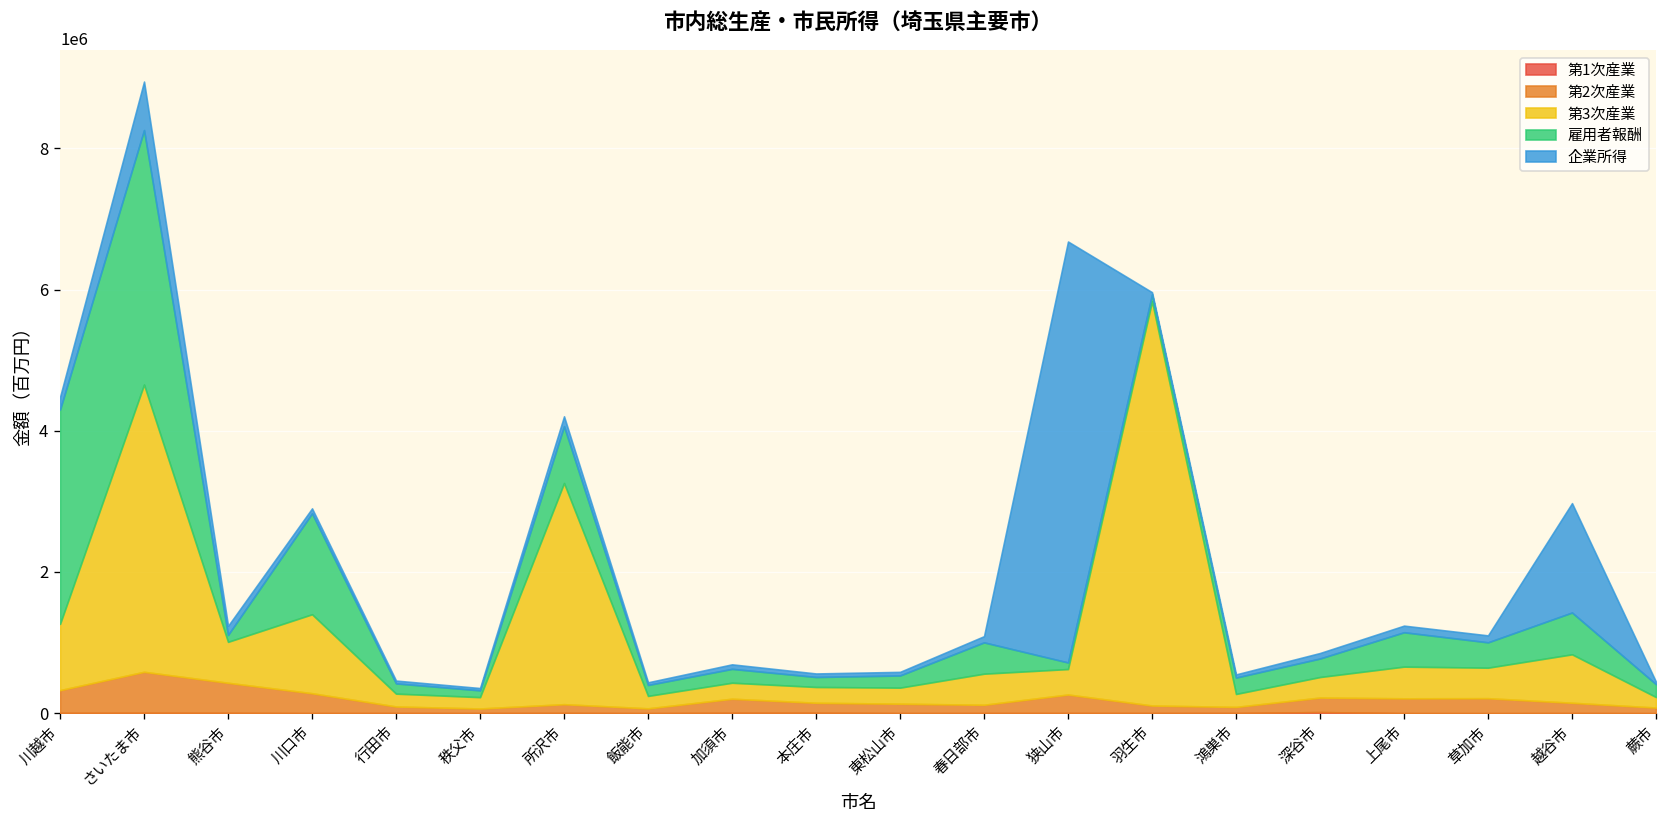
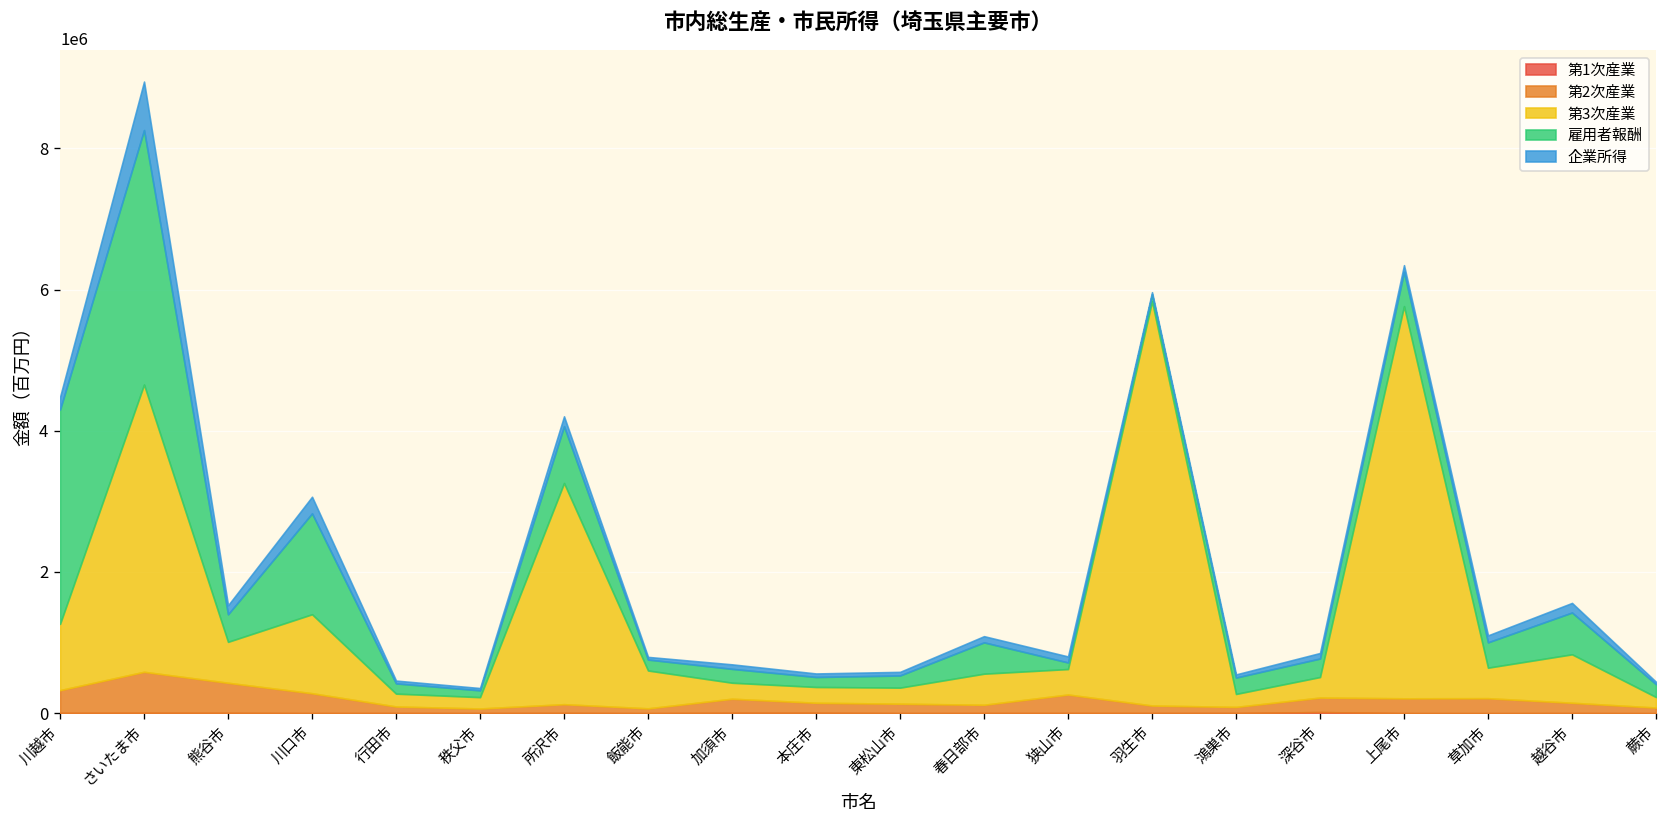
雇用者報酬, 熊谷市: 100000 -> 400000
企業所得, 川口市: 100000 -> 200000
第3次産業, 飯能市: 200000 -> 500000
企業所得, 狭山市: 6000000 -> 100000
第3次産業, 上尾市: 400000 -> 5600000
企業所得, 越谷市: 1500000 -> 100000
